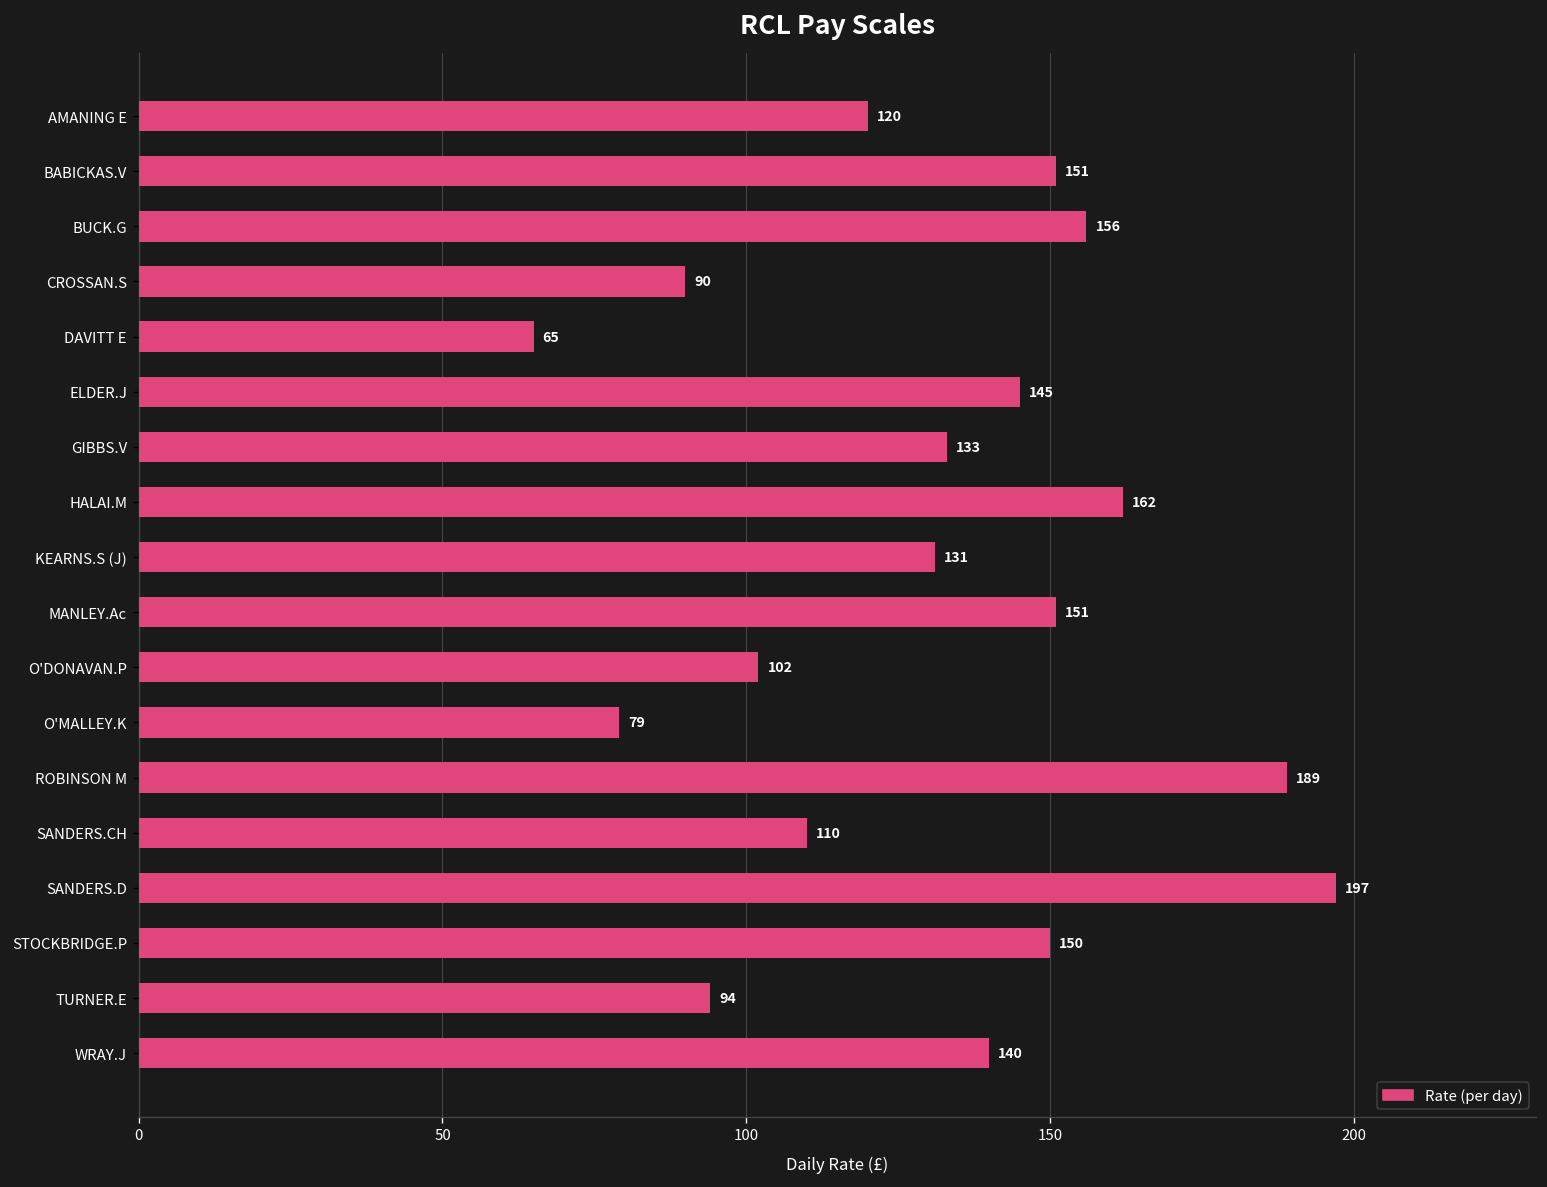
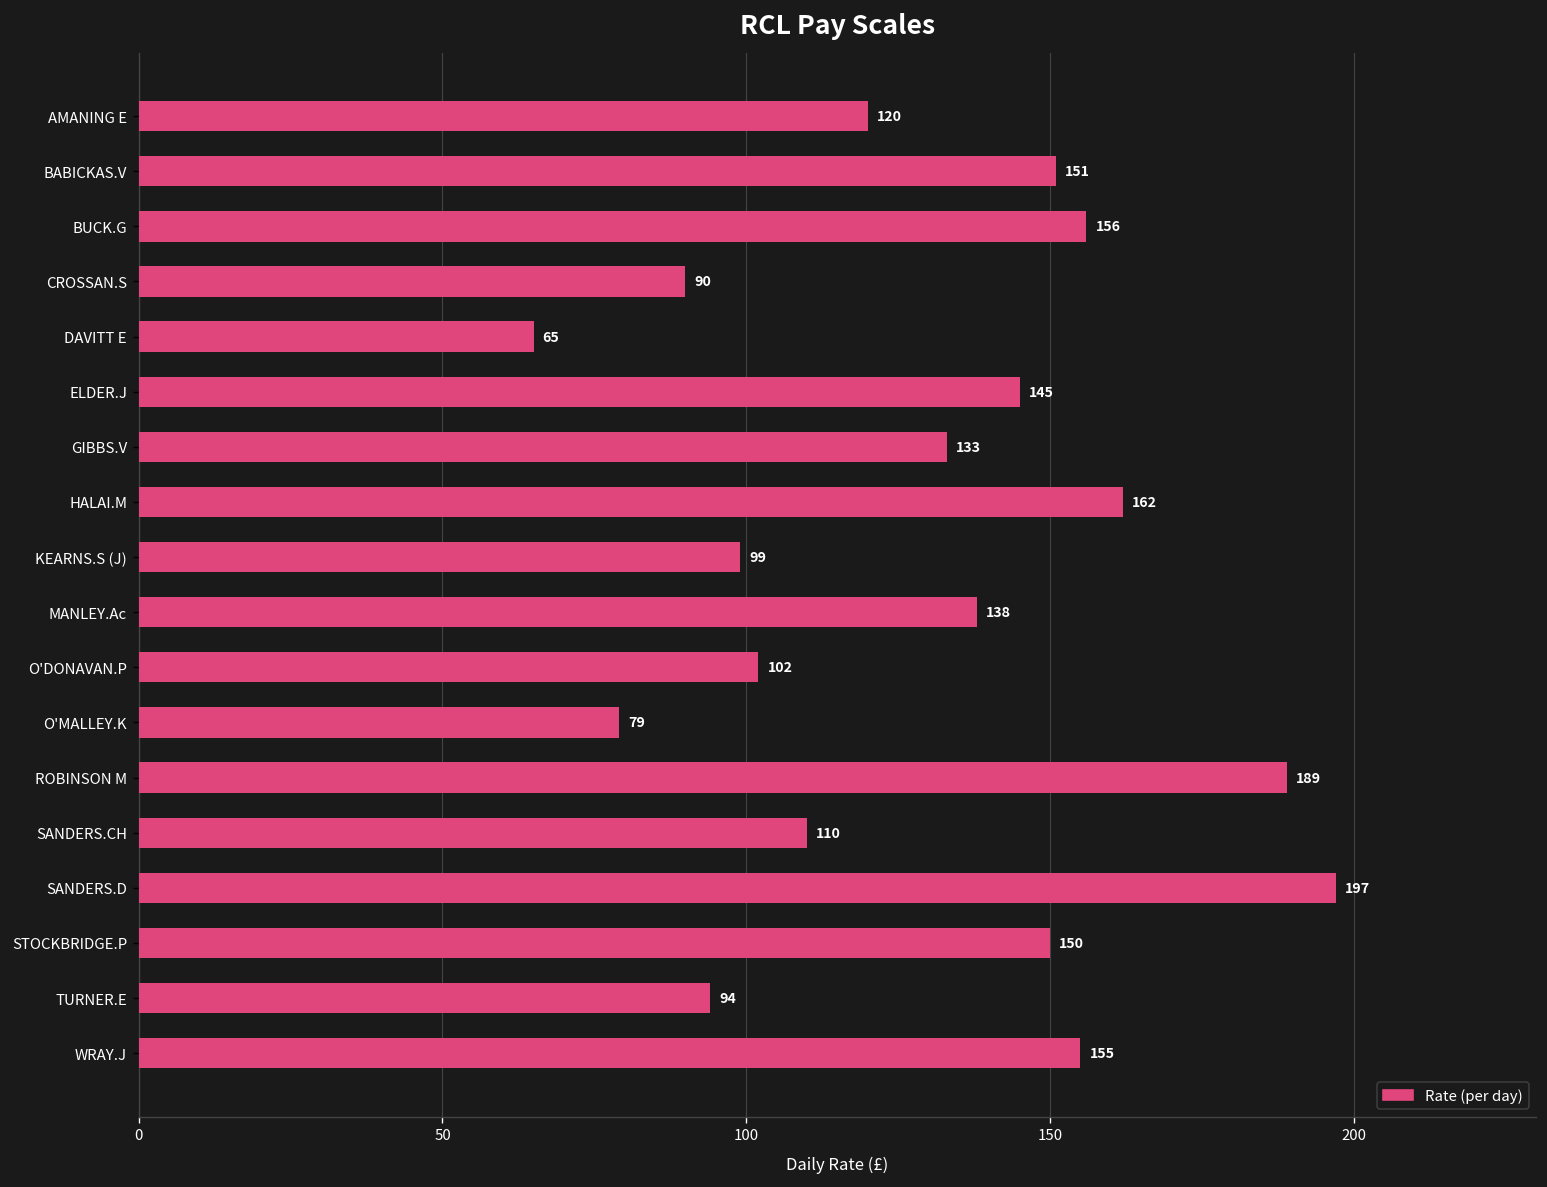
KEARNS.S (J): 131 -> 99
MANLEY.Ac: 151 -> 138
WRAY.J: 140 -> 155
